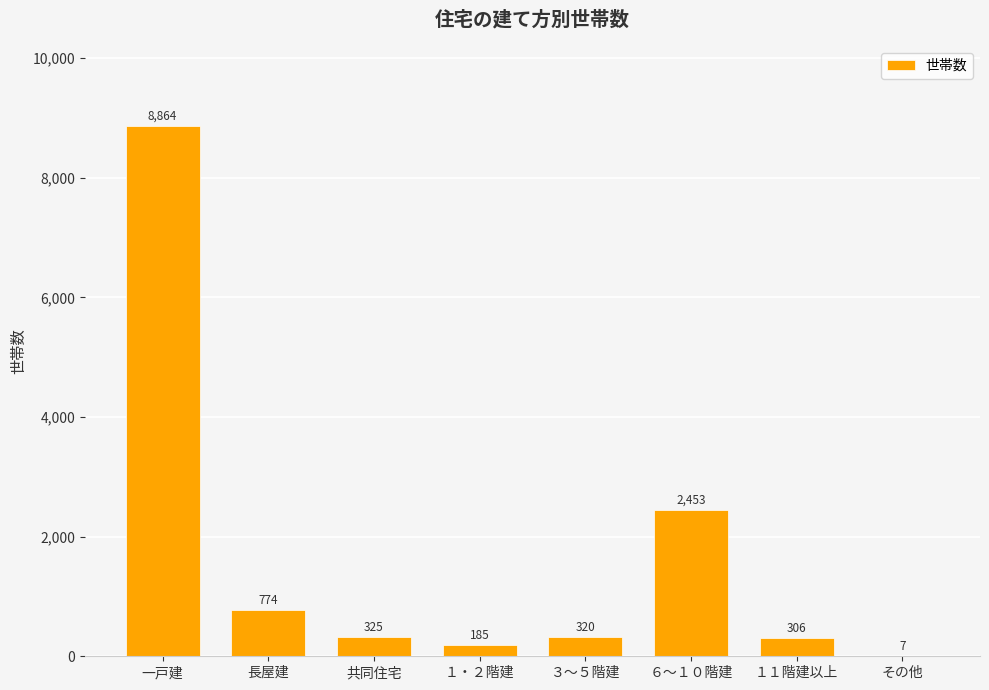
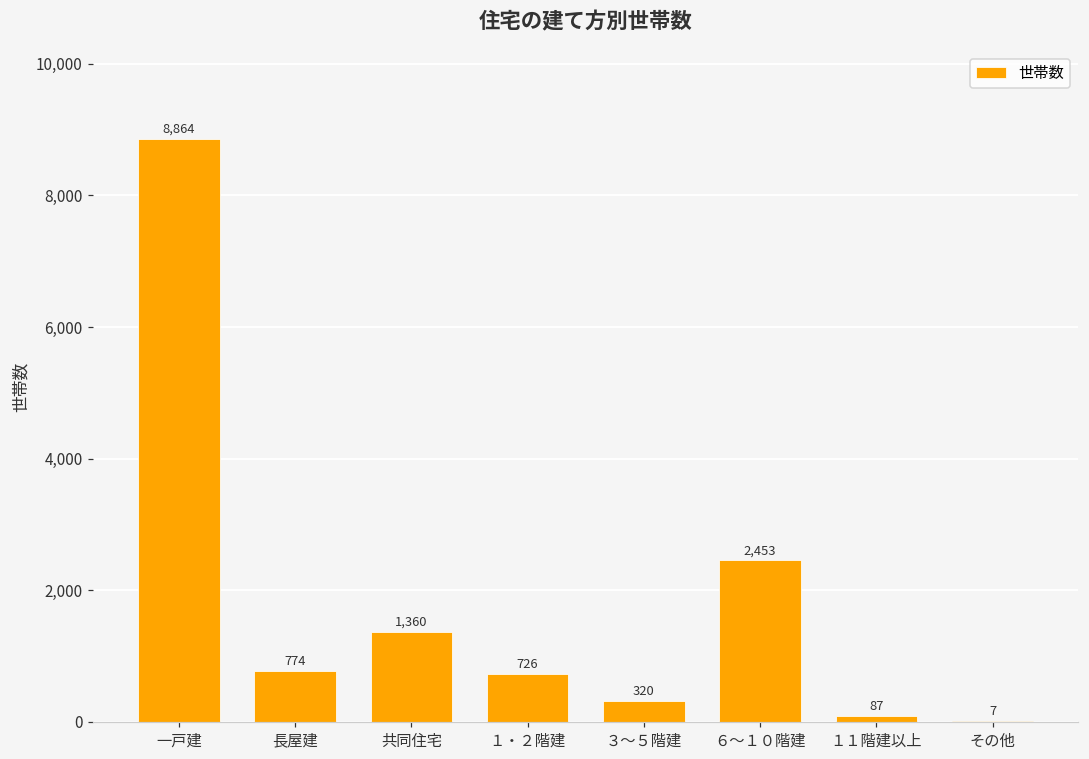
共同住宅: 325 -> 1,360
１・２階建: 185 -> 726
１１階建以上: 306 -> 87
